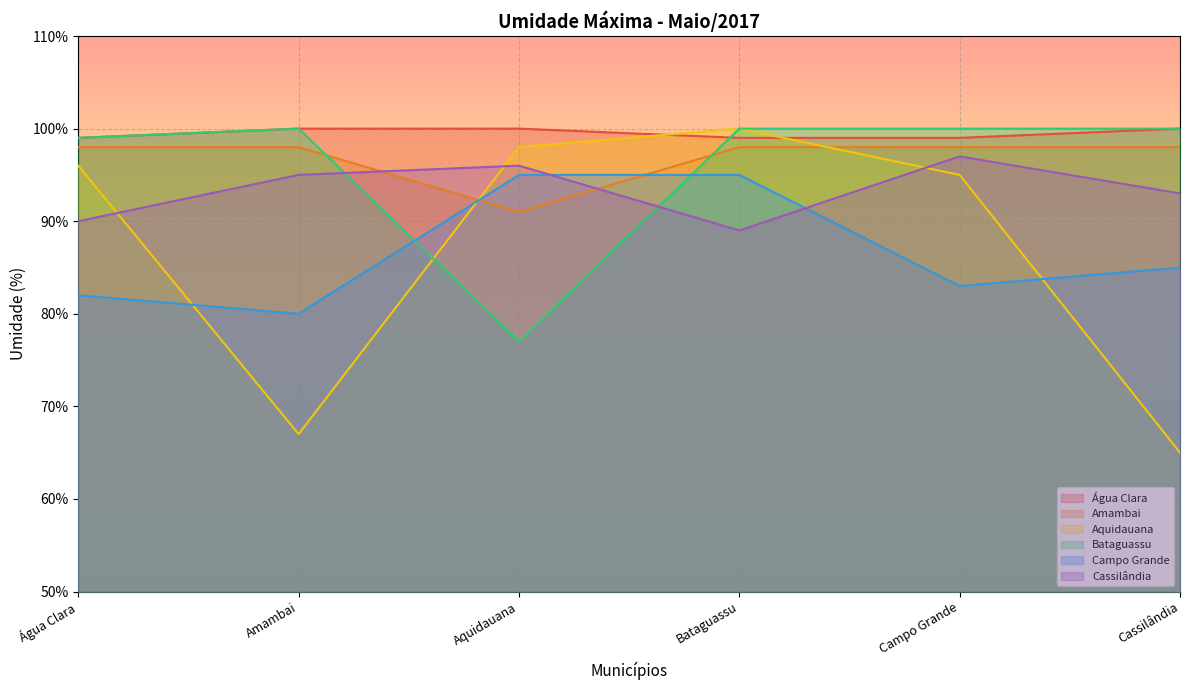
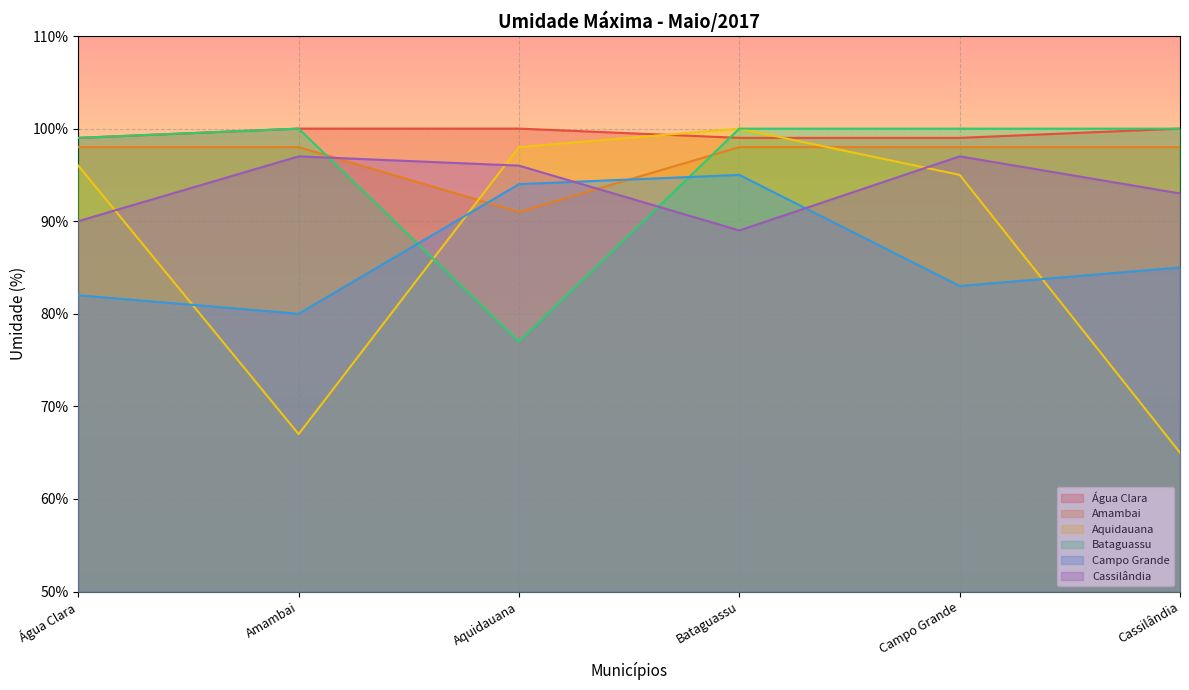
Cassilândia, Amambai: 95% -> 97%
Campo Grande, Aquidauana: 95% -> 94%
